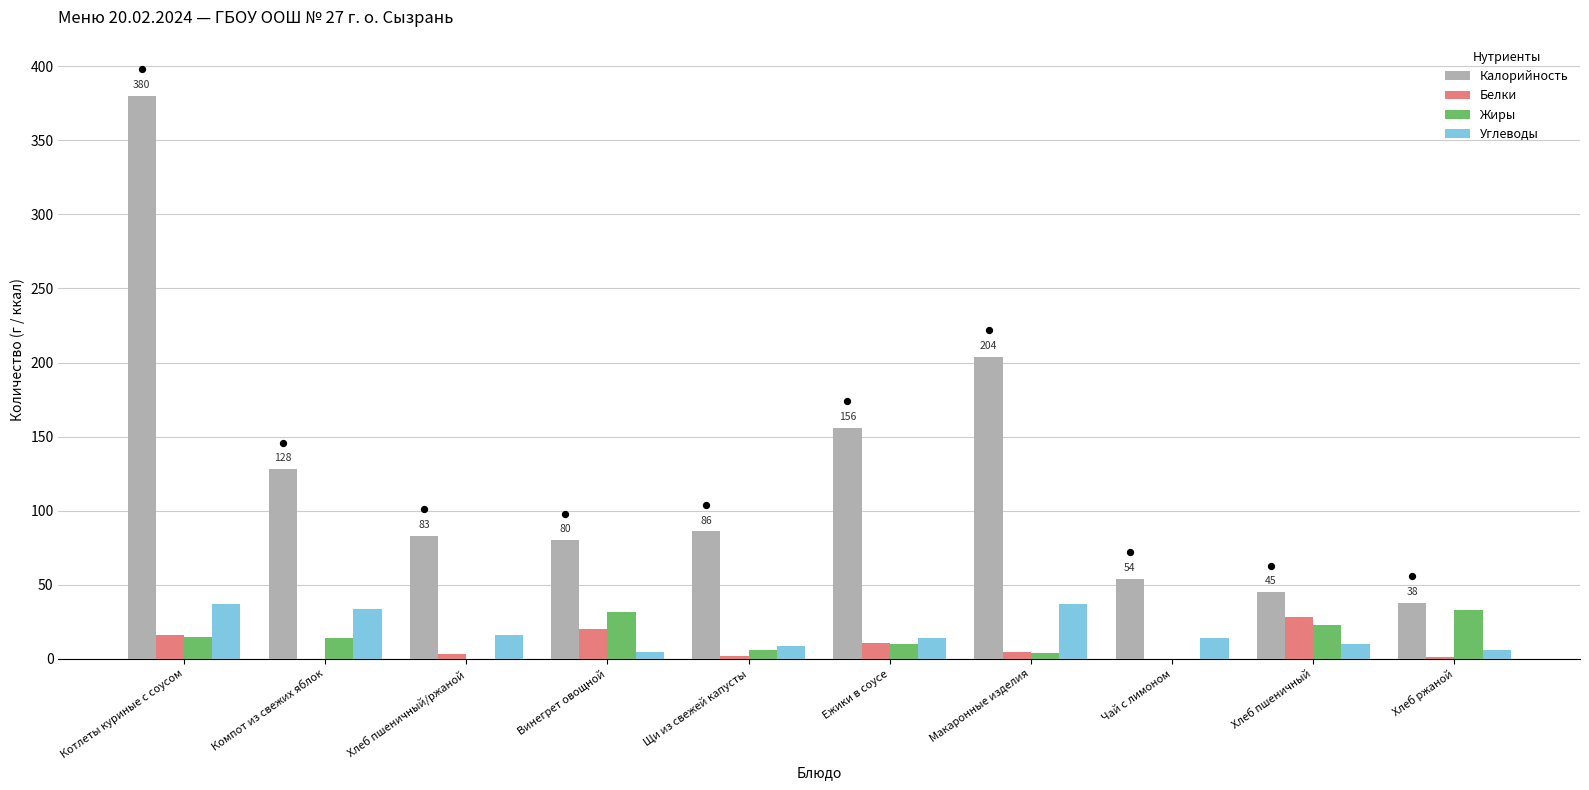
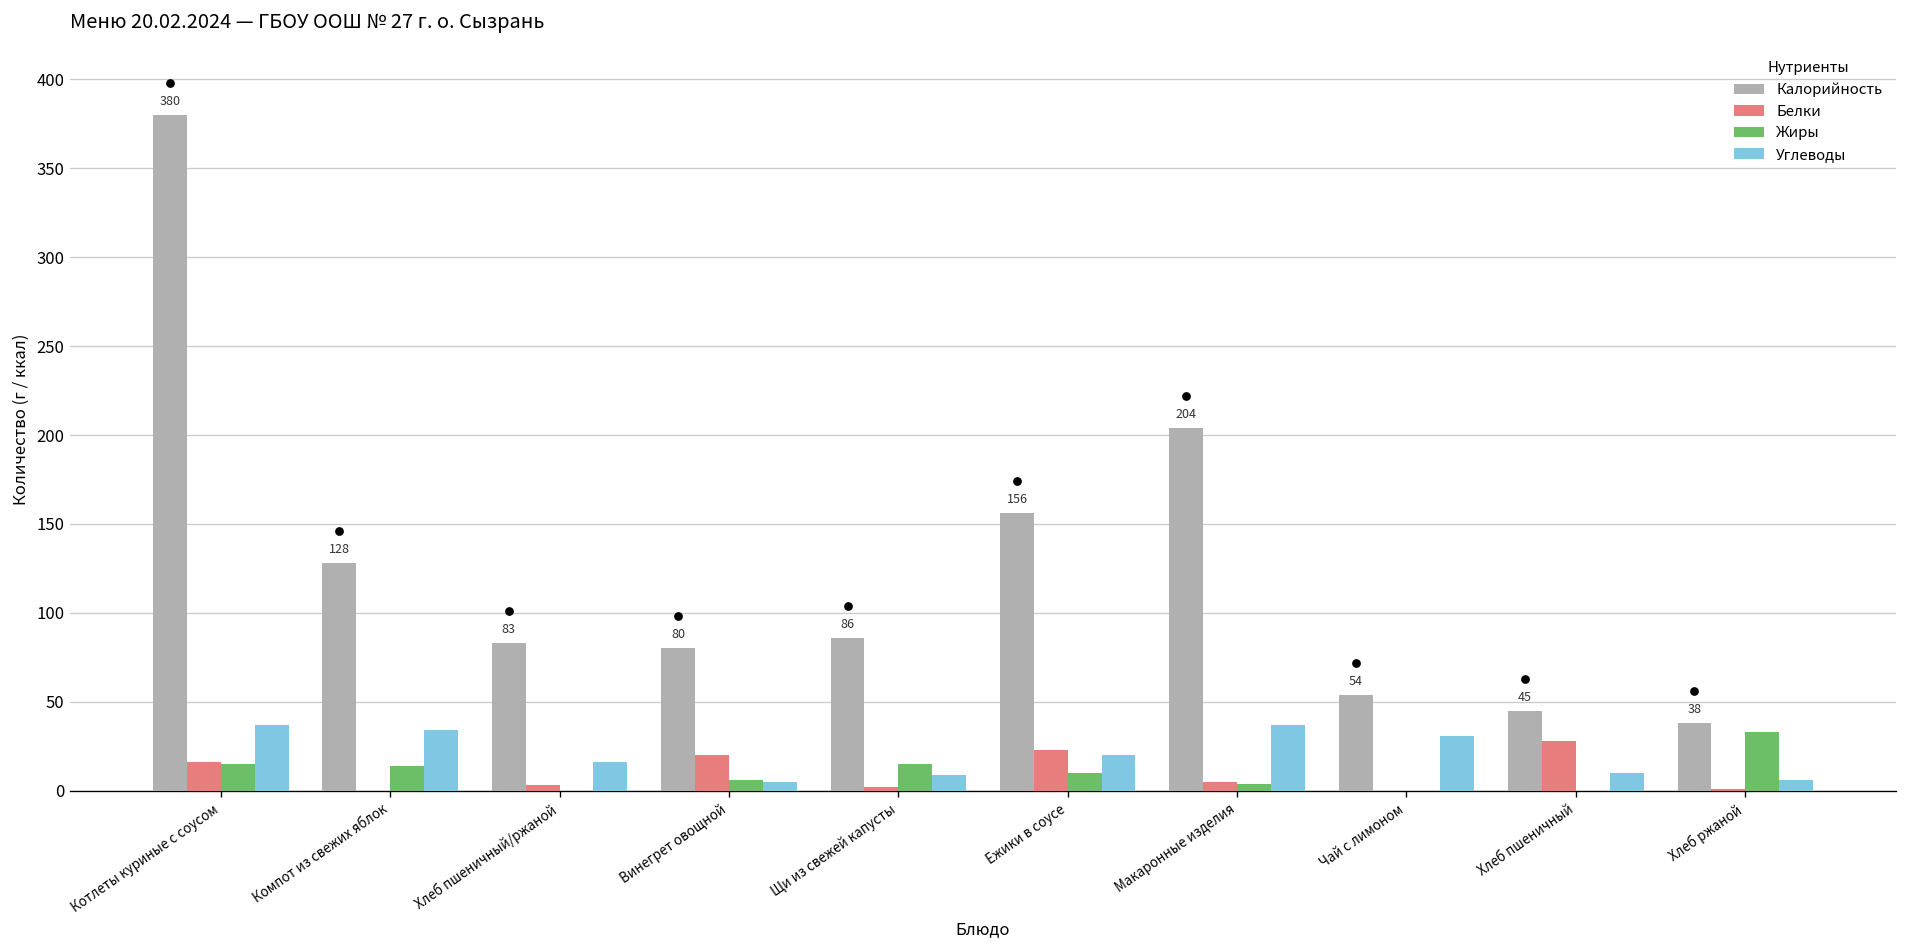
Жиры, Винегрет овощной: 32 -> 6
Жиры, Щи из свежей капусты: 6 -> 15
Белки, Ежики в соусе: 11 -> 23
Углеводы, Ежики в соусе: 14 -> 20
Углеводы, Чай с лимоном: 14 -> 31
Жиры, Хлеб пшеничный: 23 -> 0
